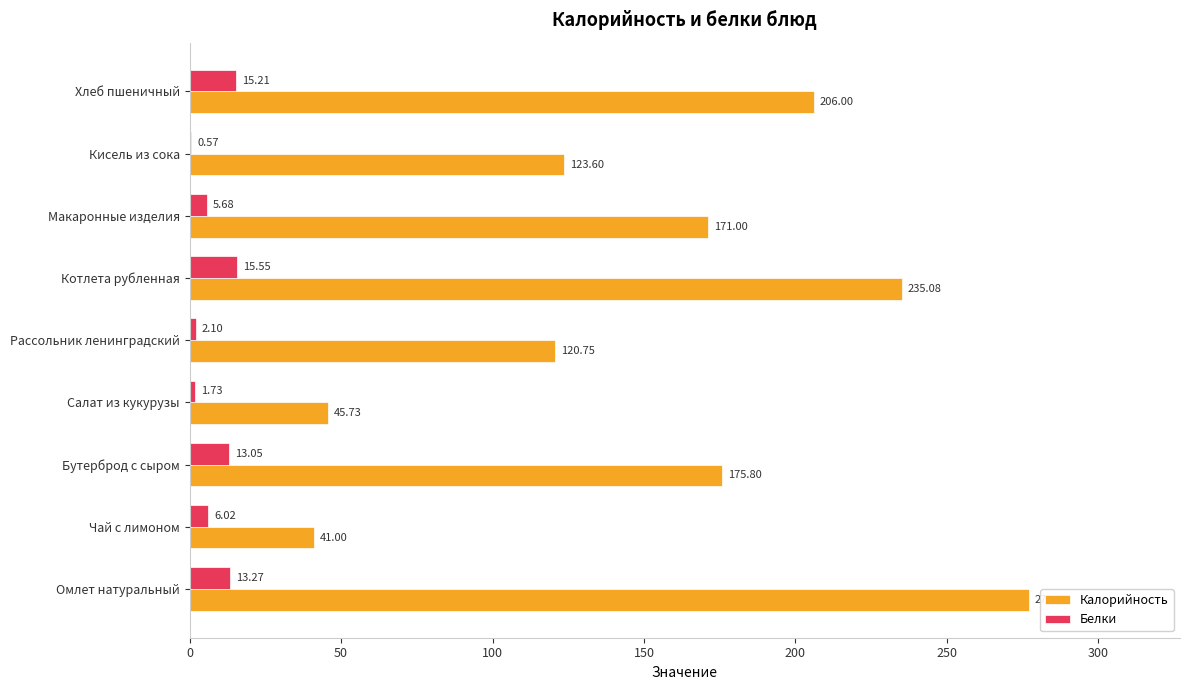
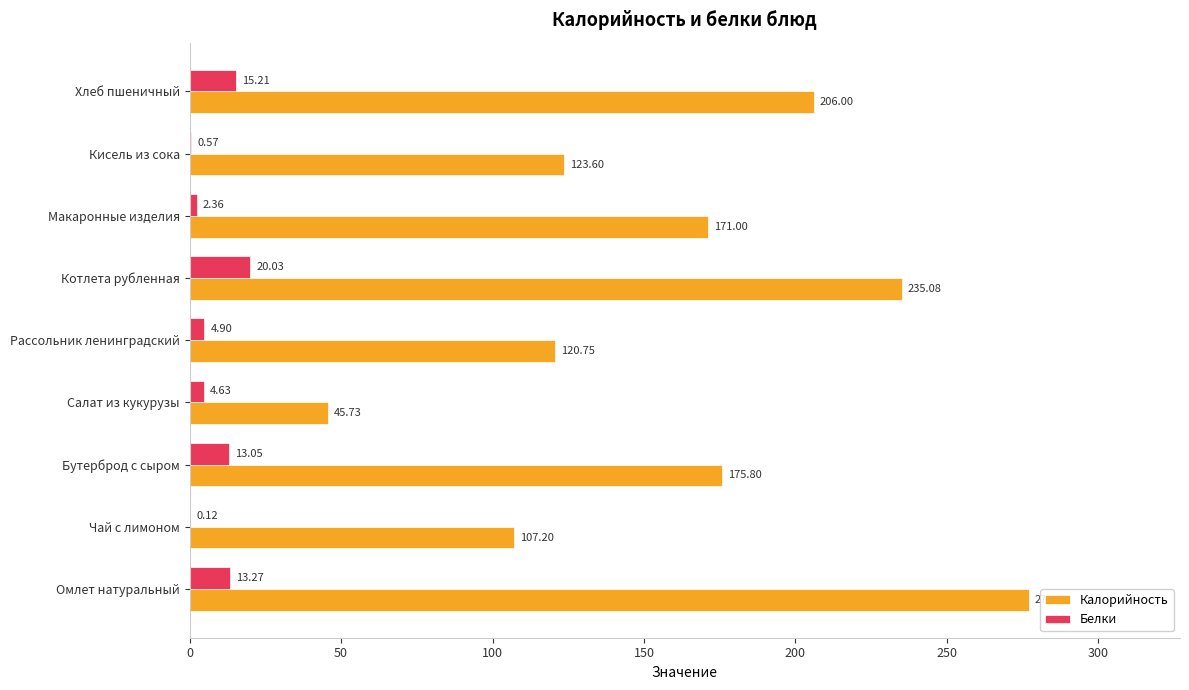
Белки, Макаронные изделия: 5.68 -> 2.36
Белки, Котлета рубленная: 15.55 -> 20.03
Белки, Рассольник ленинградский: 2.10 -> 4.90
Белки, Салат из кукурузы: 1.73 -> 4.63
Белки, Чай с лимоном: 6.02 -> 0.12
Калорийность, Чай с лимоном: 41.00 -> 107.20
